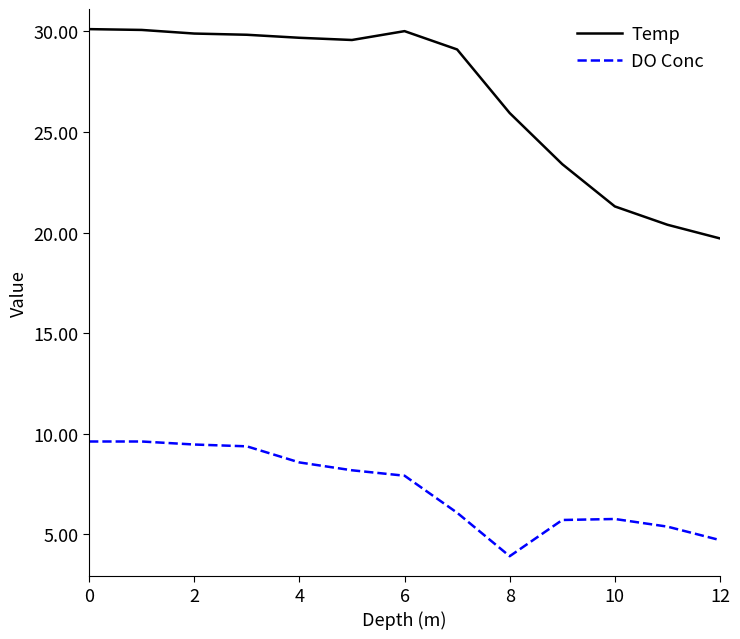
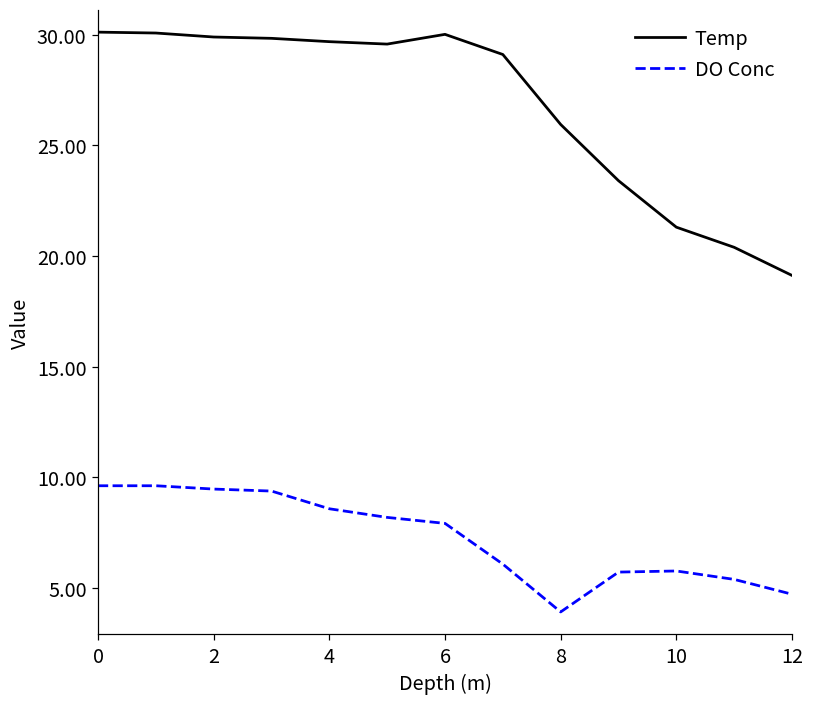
Temp, 12: 19.7 -> 19.1
